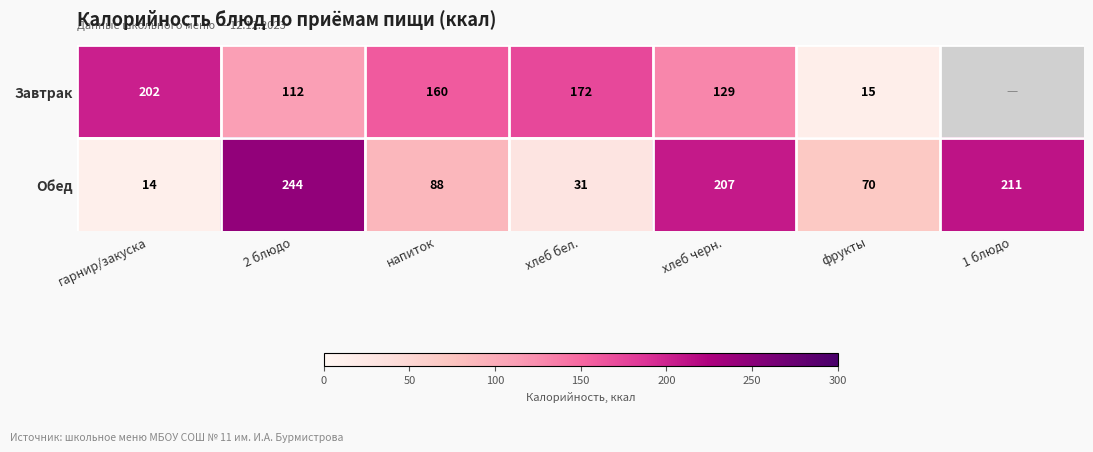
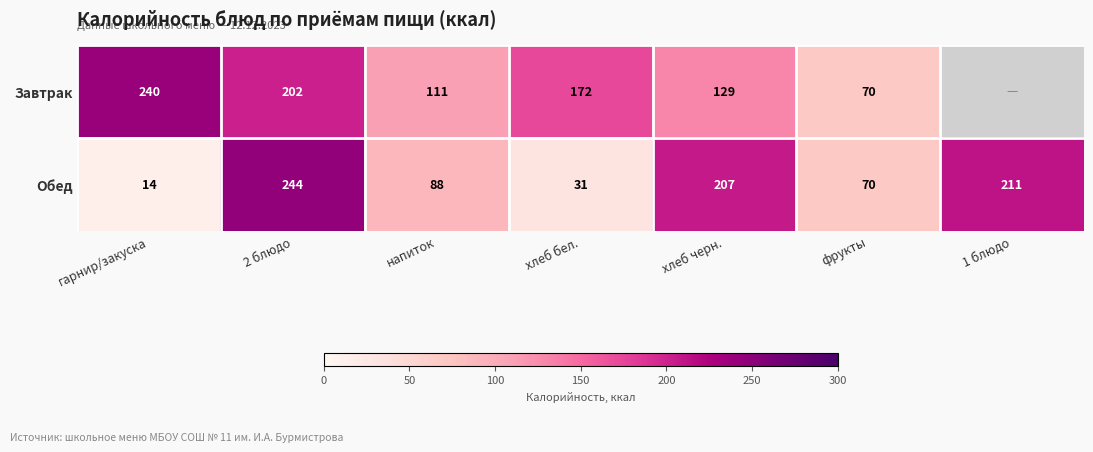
Завтрак, гарнир/закуска: 202 -> 240
Завтрак, 2 блюдо: 112 -> 202
Завтрак, напиток: 160 -> 111
Завтрак, фрукты: 15 -> 70
